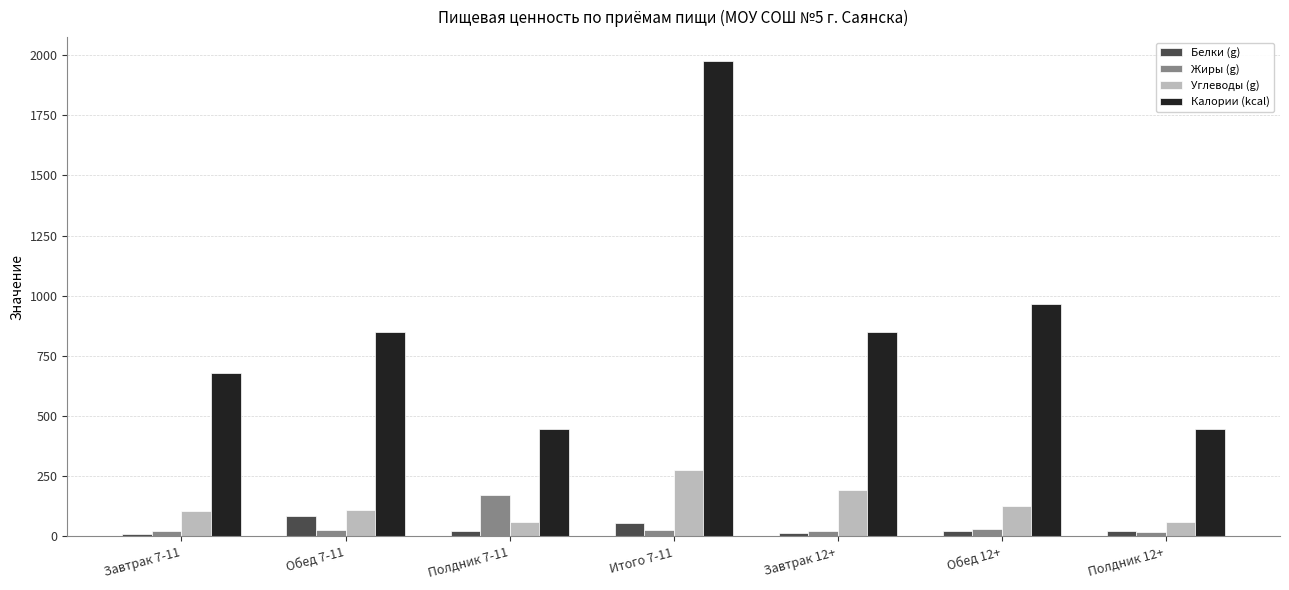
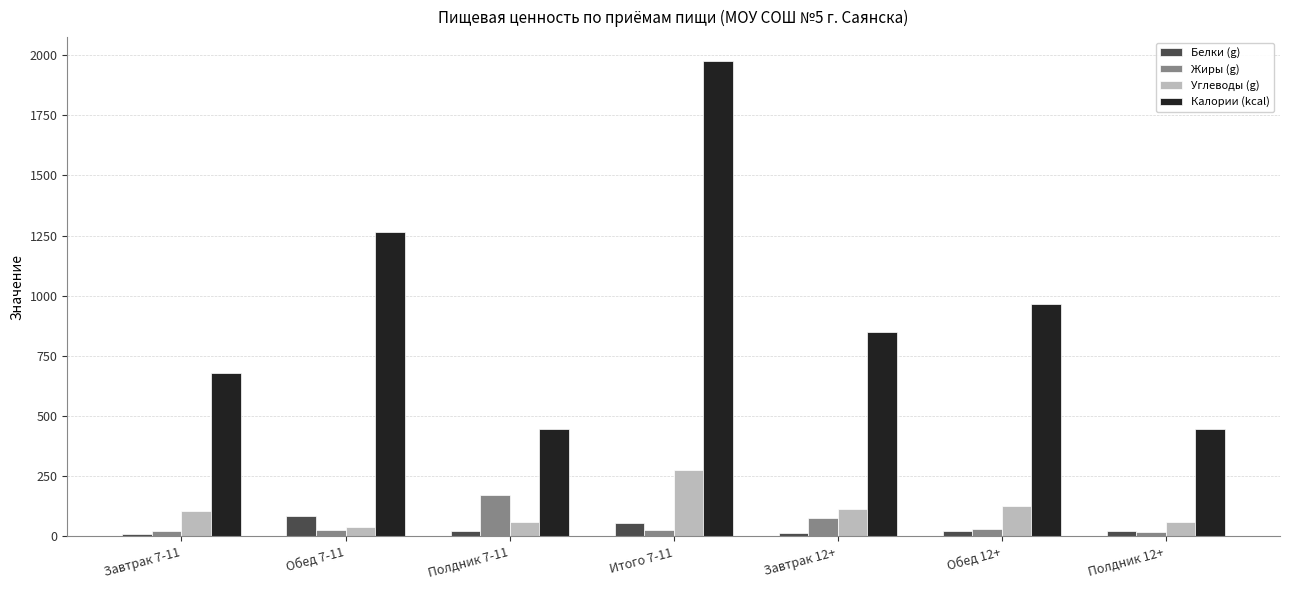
Углеводы (g), Обед 7-11: 110 -> 40
Калории (kcal), Обед 7-11: 850 -> 1270
Жиры (g), Завтрак 12+: 20 -> 70
Углеводы (g), Завтрак 12+: 190 -> 110
